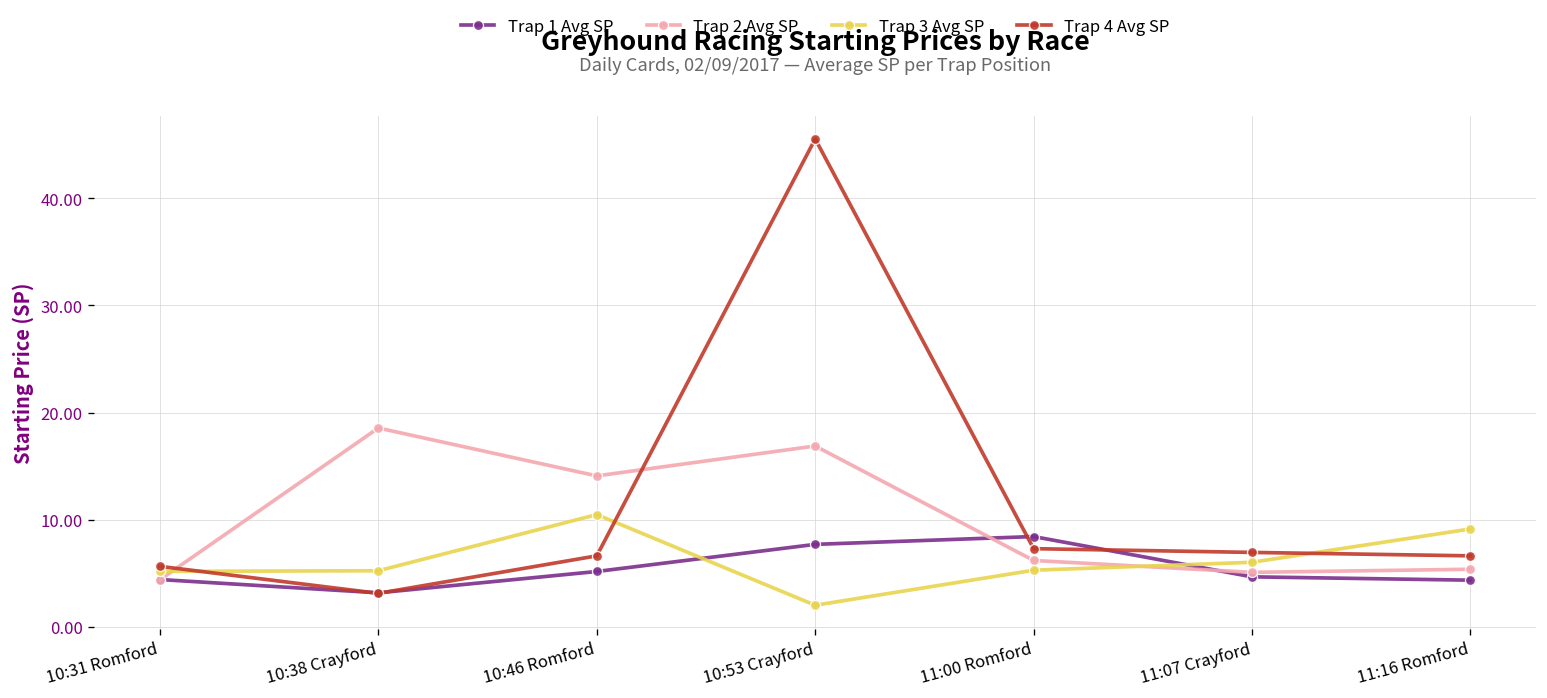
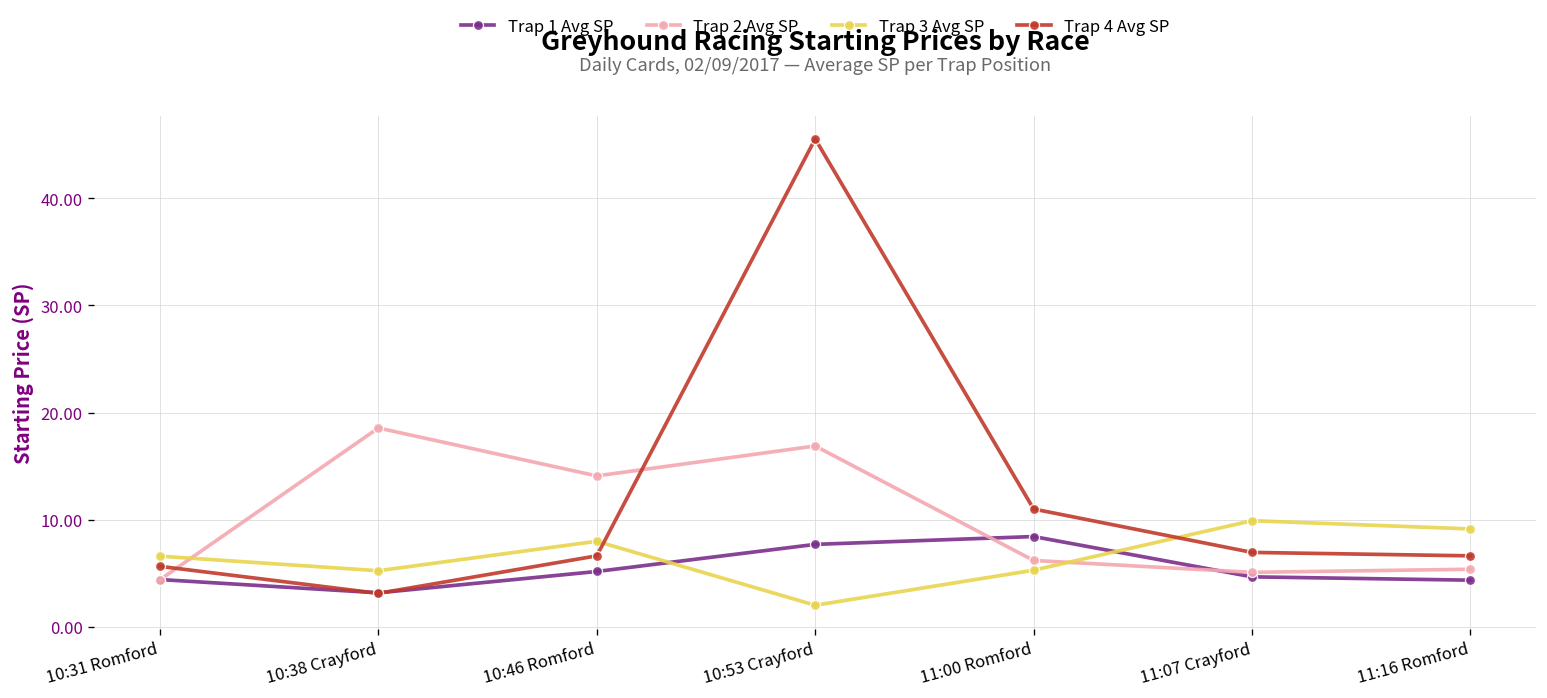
Trap 3 Avg SP, 10:31 Romford: 5 -> 7
Trap 3 Avg SP, 10:46 Romford: 10 -> 8
Trap 4 Avg SP, 11:00 Romford: 7 -> 11
Trap 3 Avg SP, 11:07 Crayford: 6 -> 10
